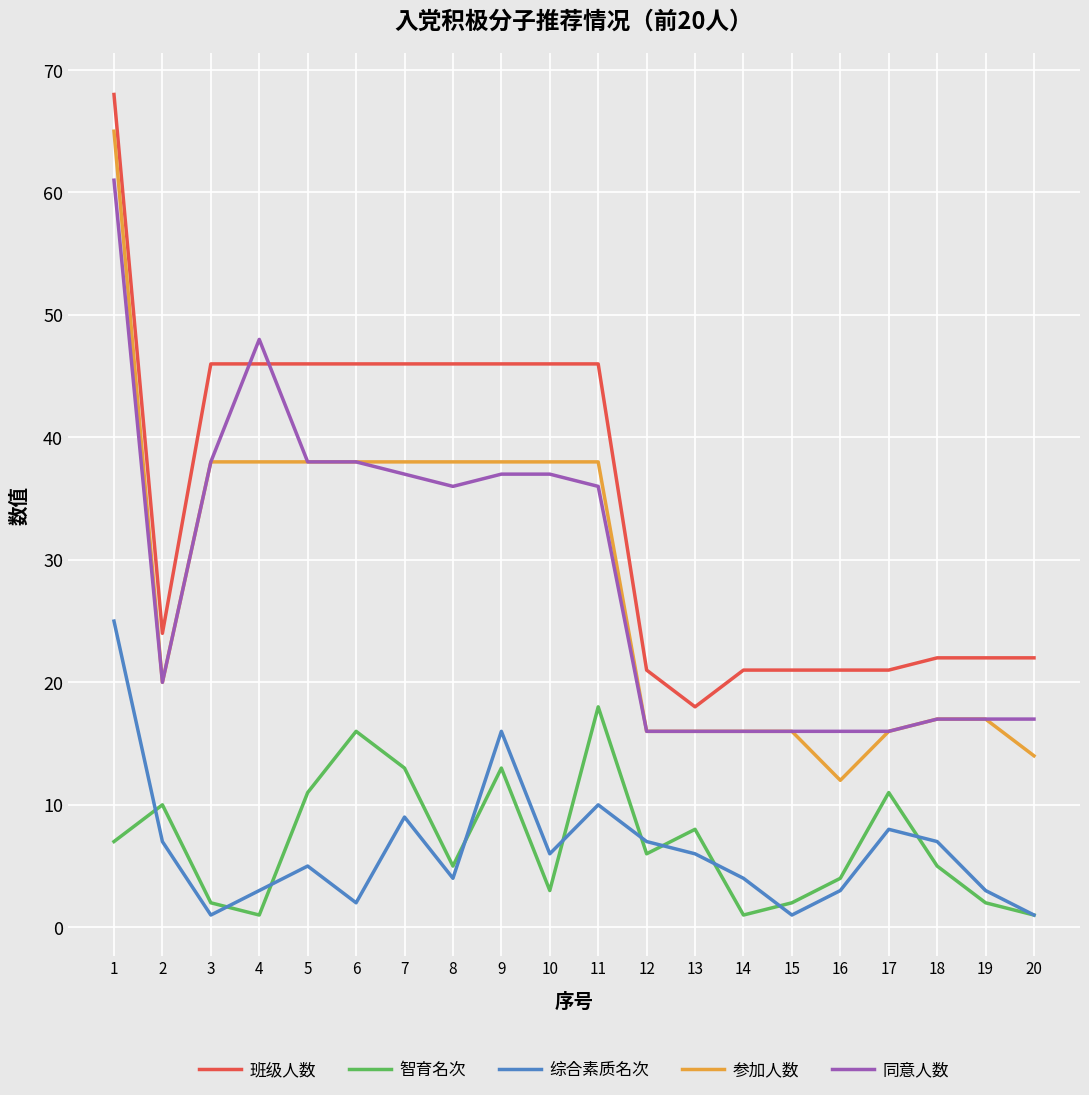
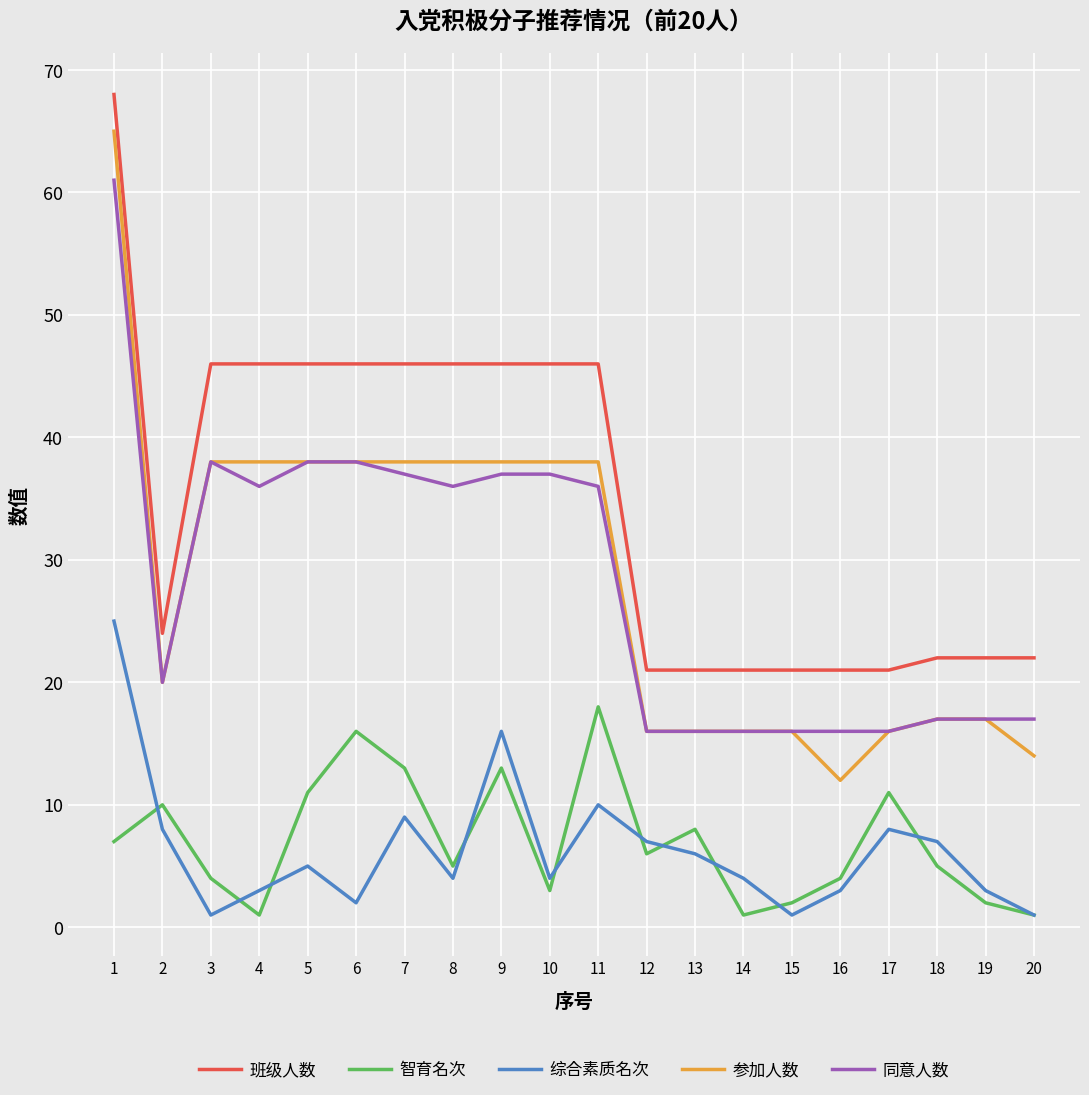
综合素质名次, 2: 7 -> 8
智育名次, 3: 2 -> 4
同意人数, 4: 48 -> 36
综合素质名次, 10: 6 -> 4
班级人数, 13: 18 -> 21
